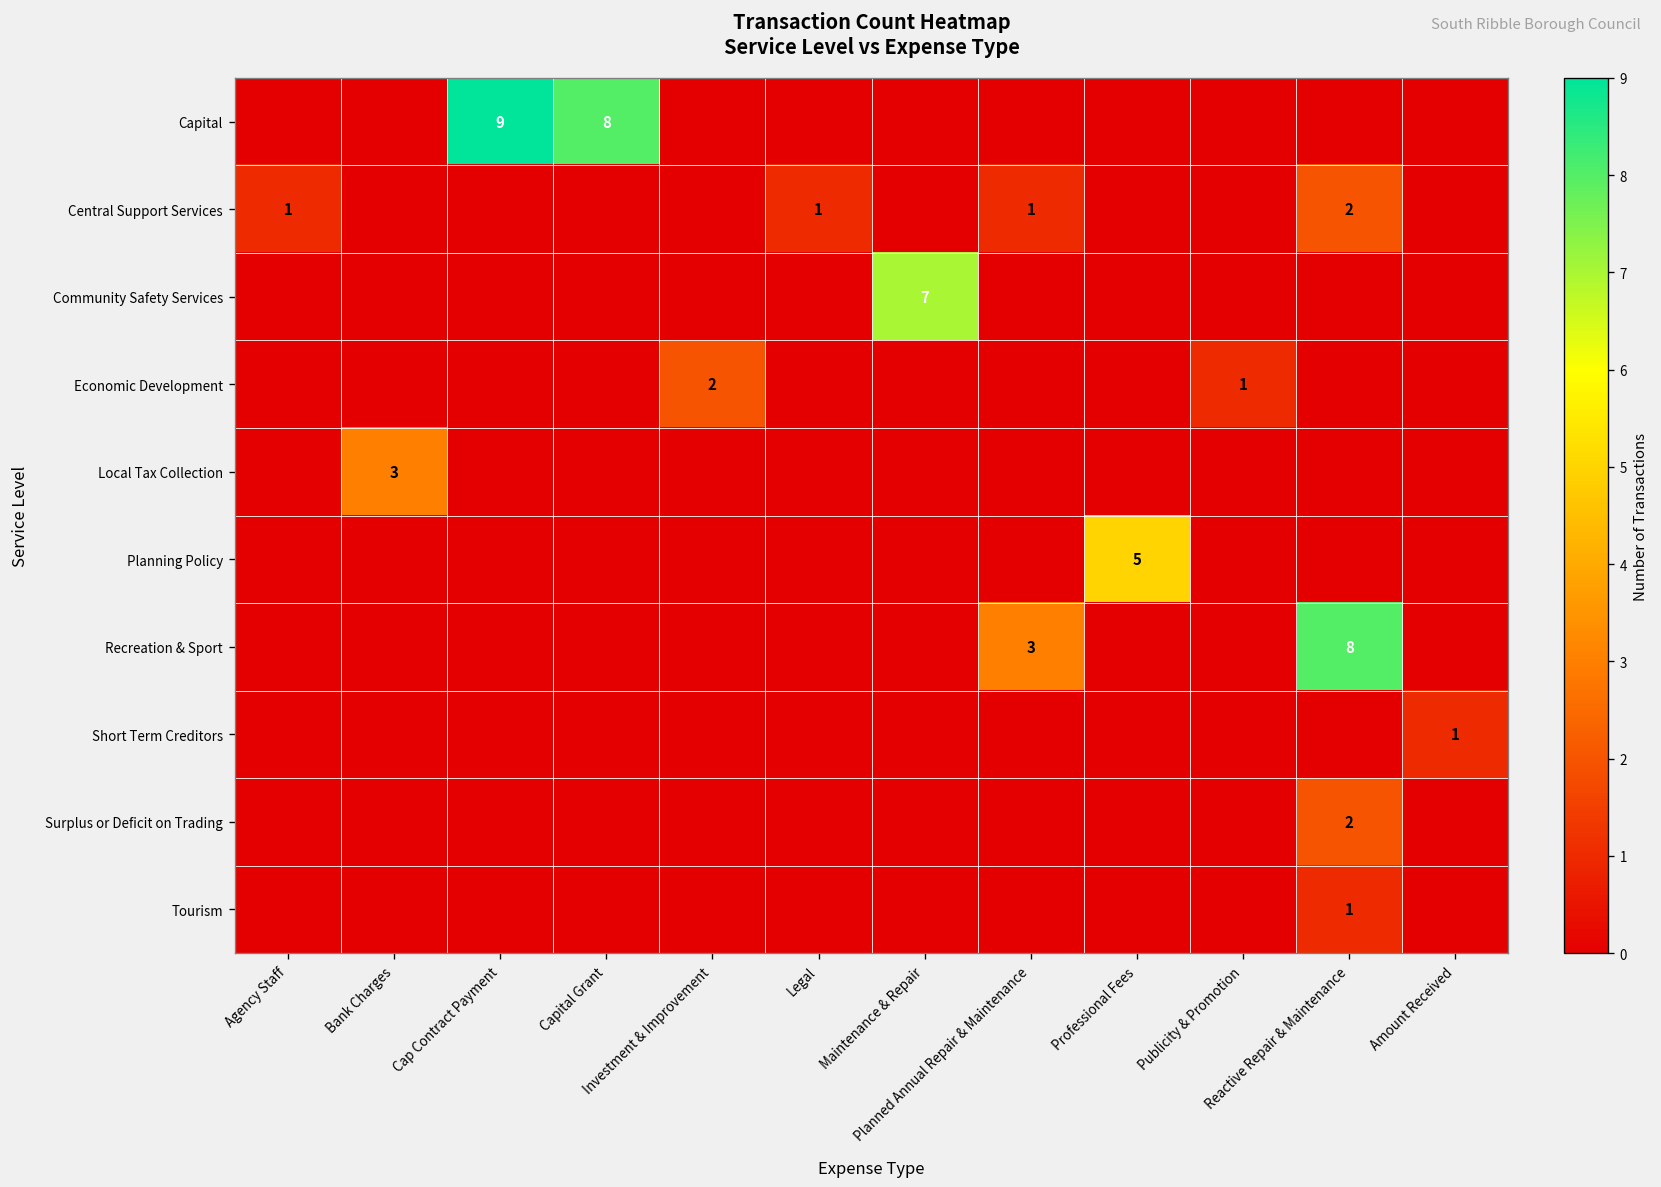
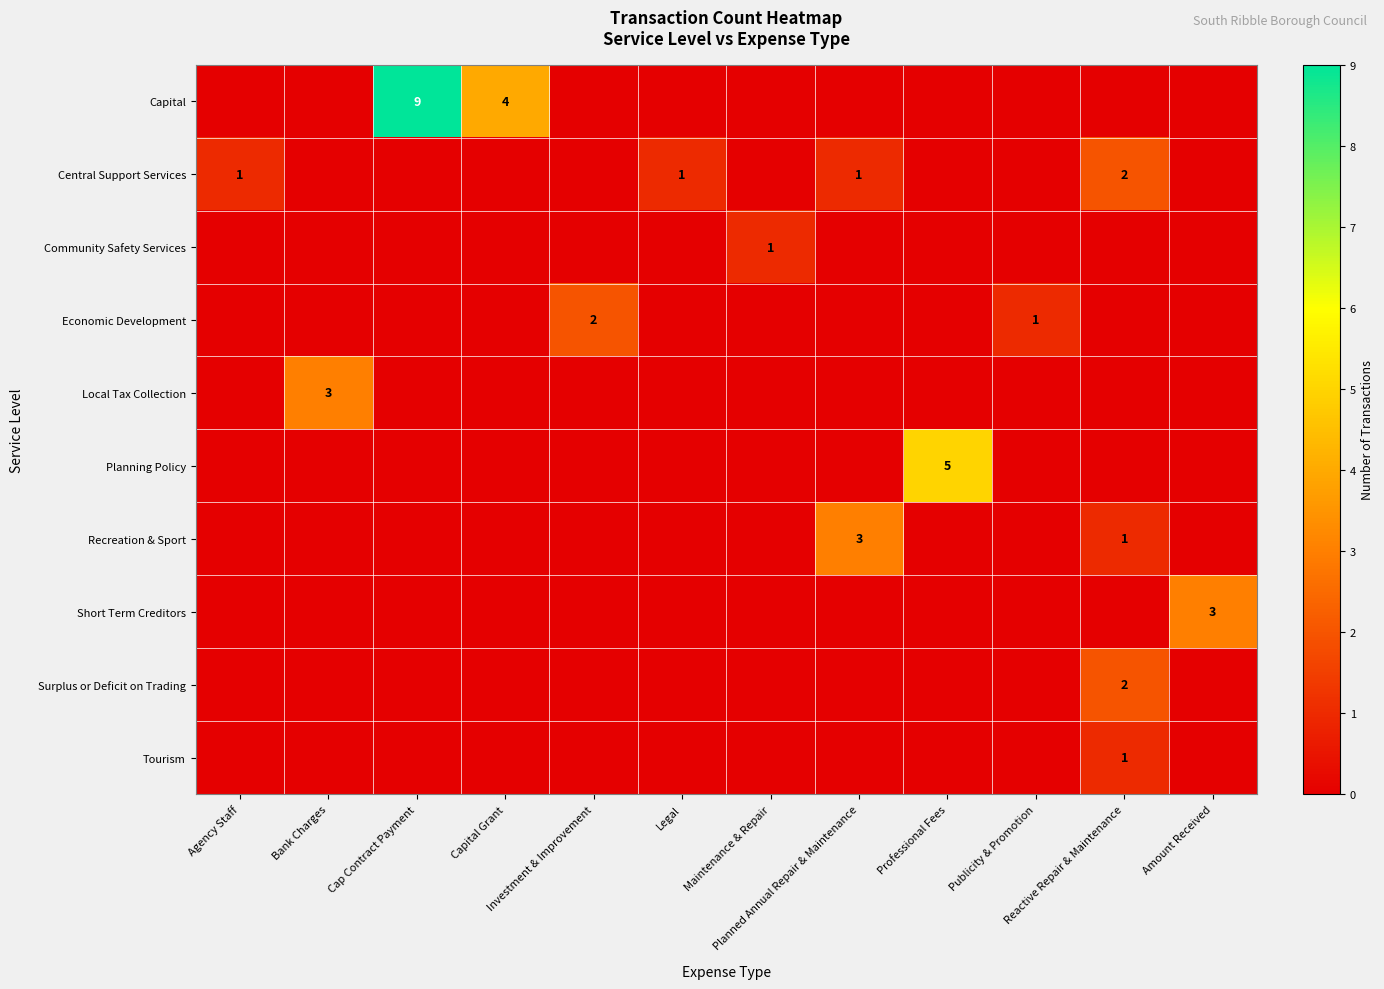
Capital, Capital Grant: 8 -> 4
Community Safety Services, Maintenance & Repair: 7 -> 1
Recreation & Sport, Reactive Repair & Maintenance: 8 -> 1
Short Term Creditors, Amount Received: 1 -> 3
